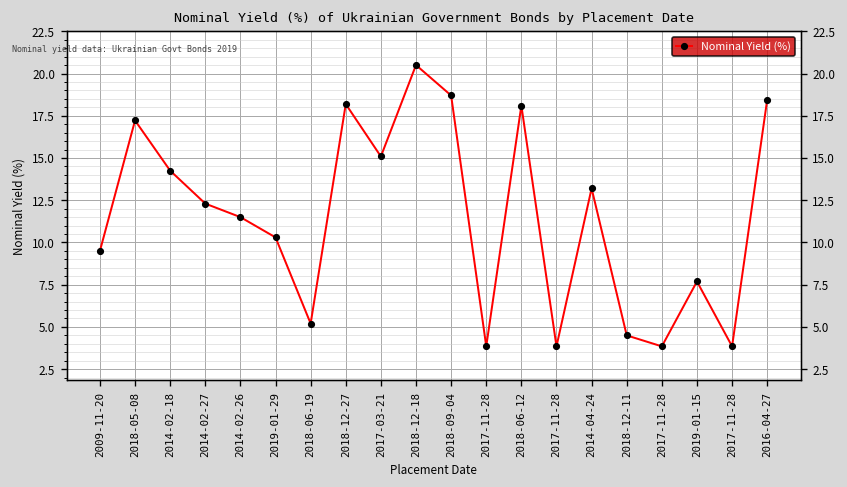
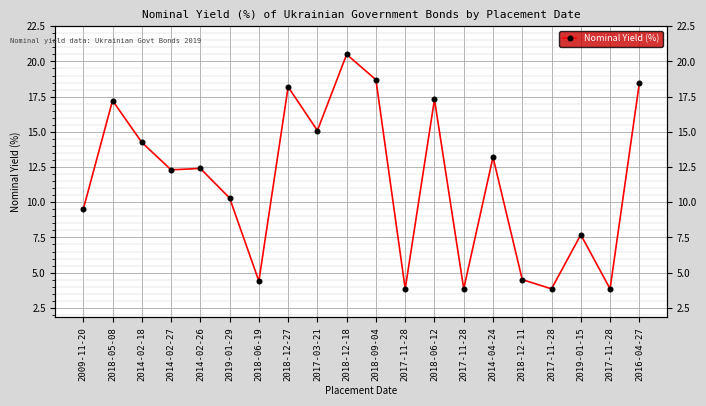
2014-02-26: 11.5 -> 12.4
2018-06-19: 5.2 -> 4.4
2018-06-12: 18.1 -> 17.3
